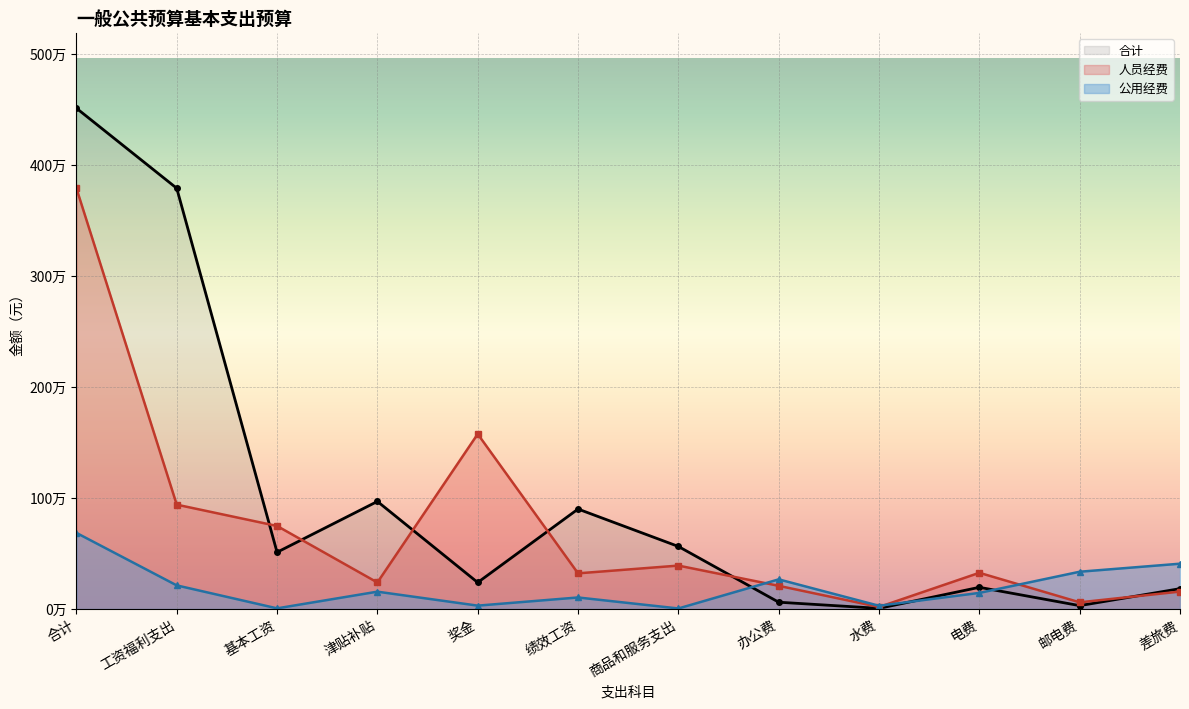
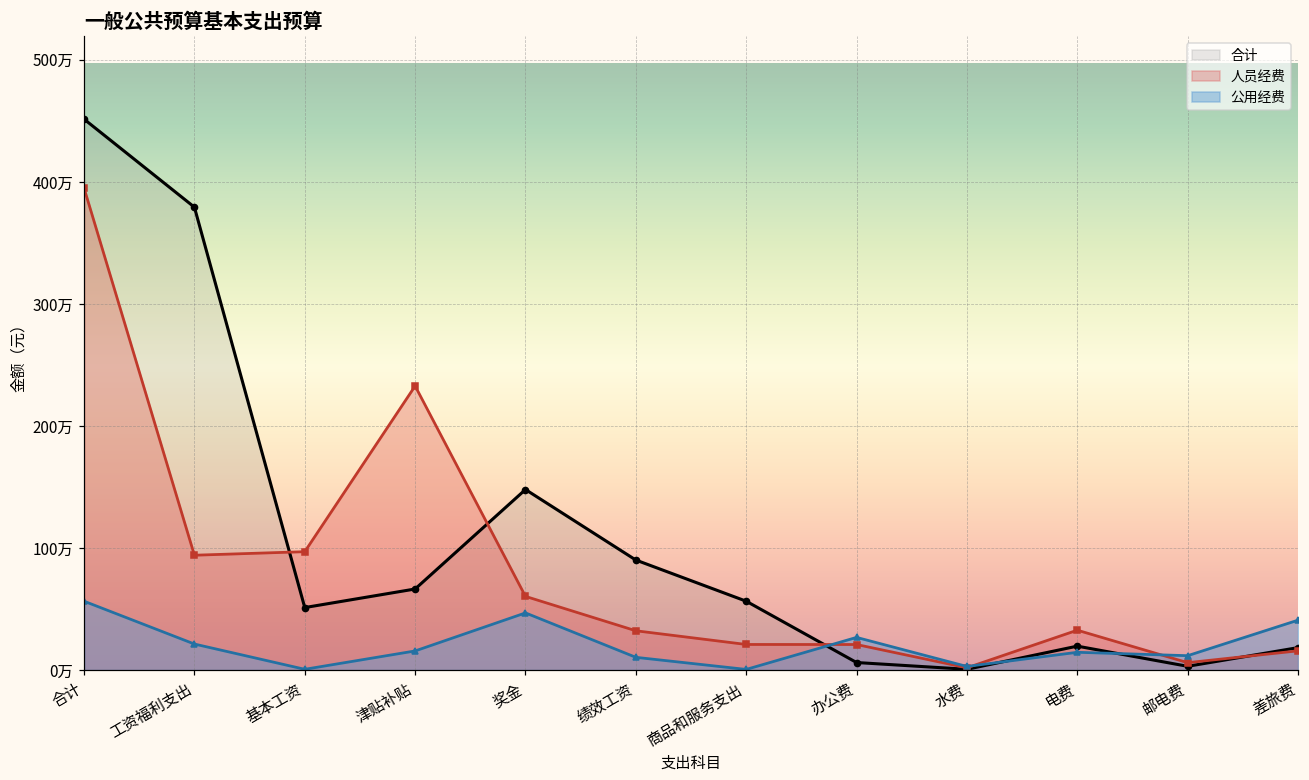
人员经费, 合计: 379万 -> 395万
公用经费, 合计: 69万 -> 56万
人员经费, 基本工资: 75万 -> 97万
合计, 津贴补贴: 97万 -> 66万
人员经费, 津贴补贴: 24万 -> 233万
合计, 奖金: 24万 -> 148万
人员经费, 奖金: 158万 -> 60万
公用经费, 奖金: 3万 -> 47万
人员经费, 商品和服务支出: 39万 -> 21万
公用经费, 邮电费: 34万 -> 12万
